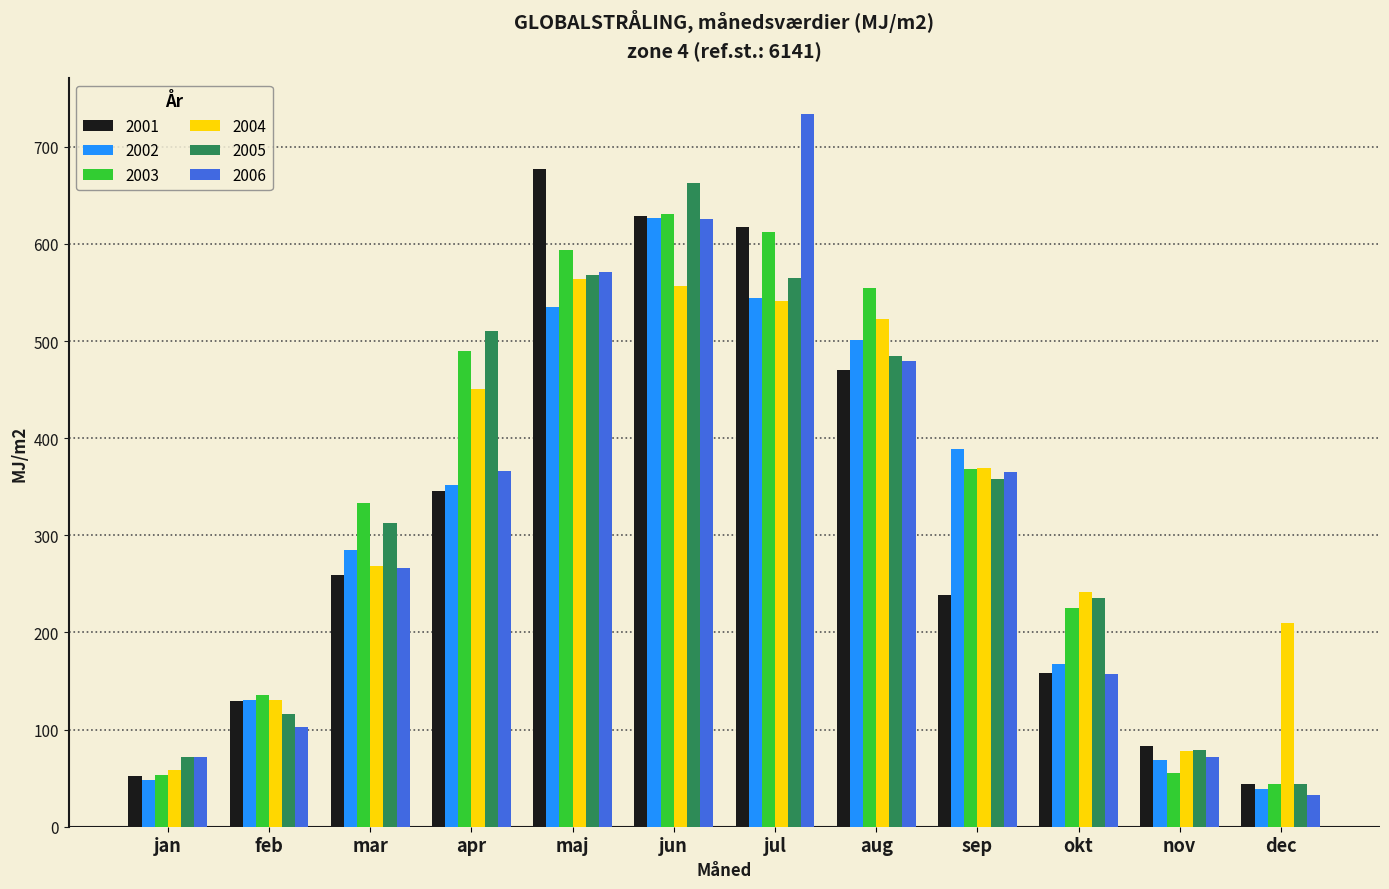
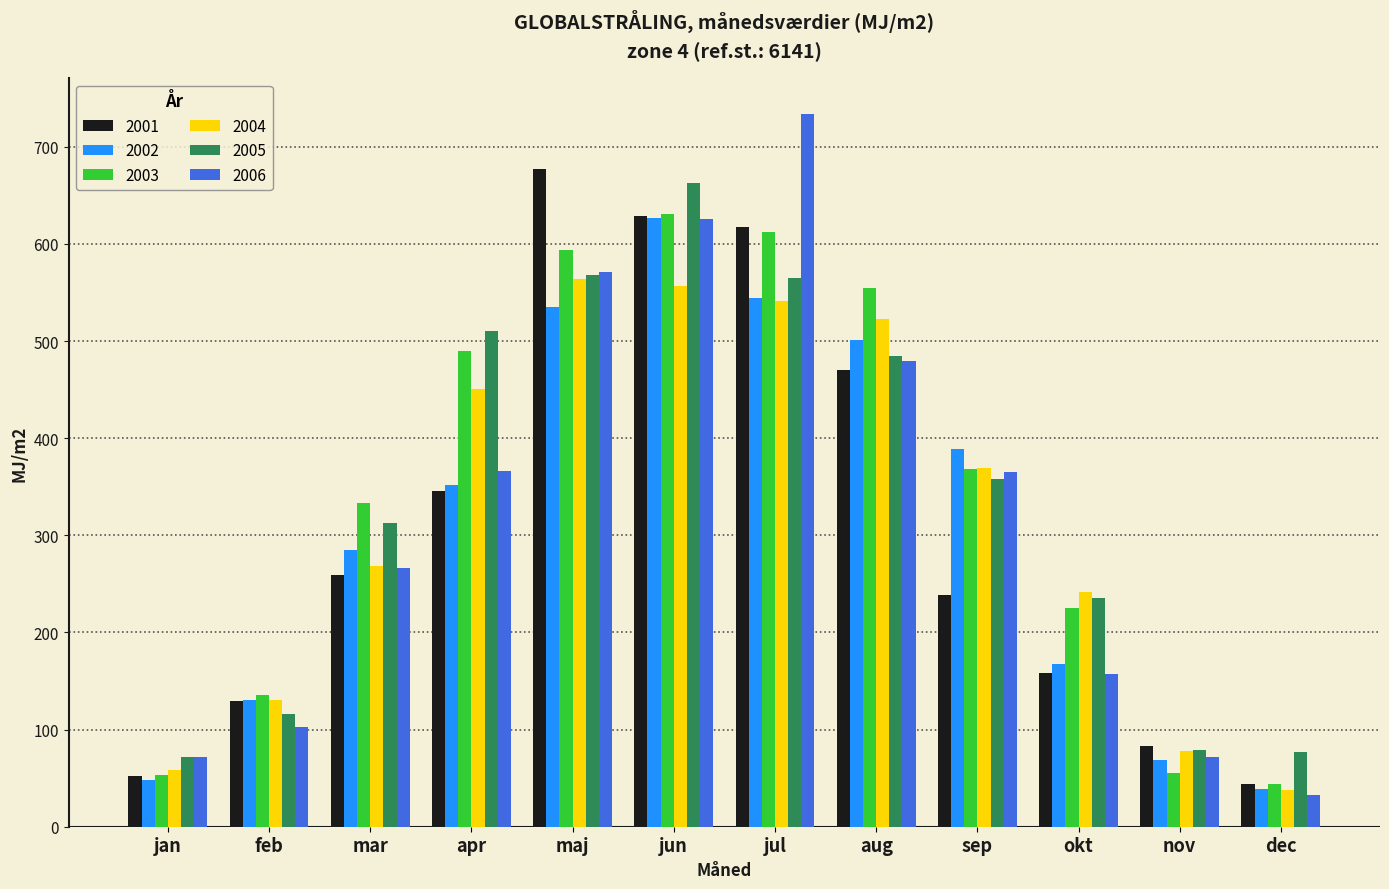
2004, dec: 210 -> 40
2005, dec: 40 -> 80
